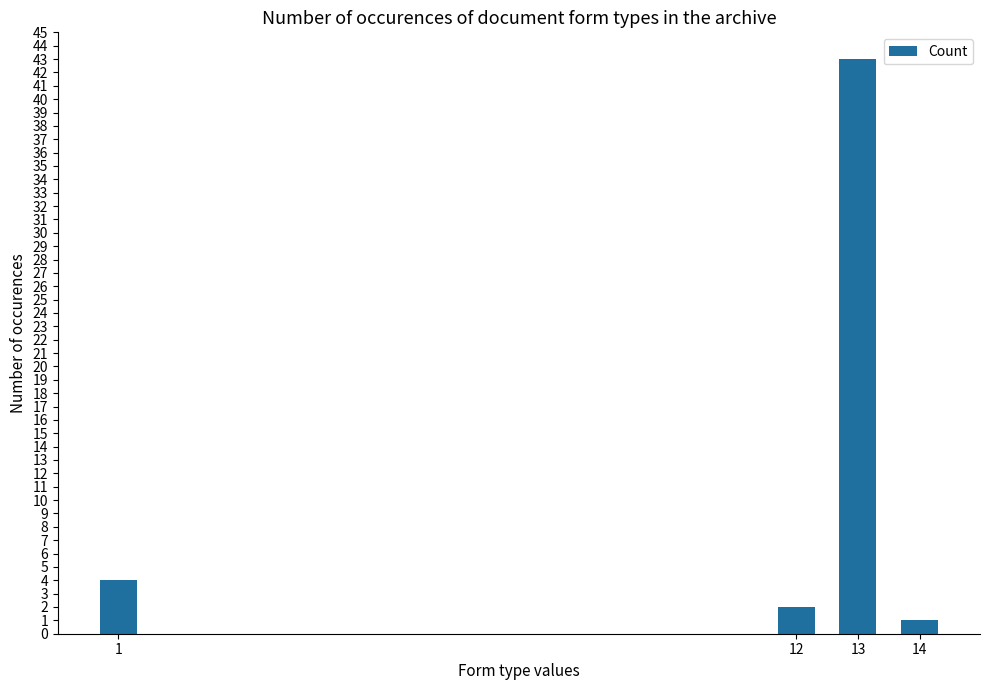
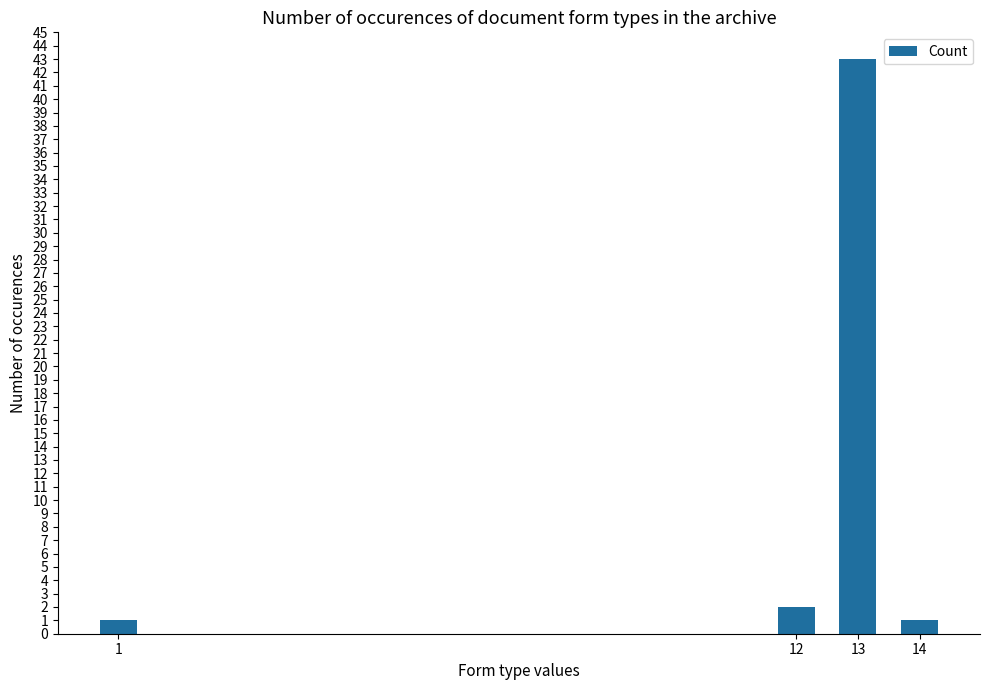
1: 4 -> 1
